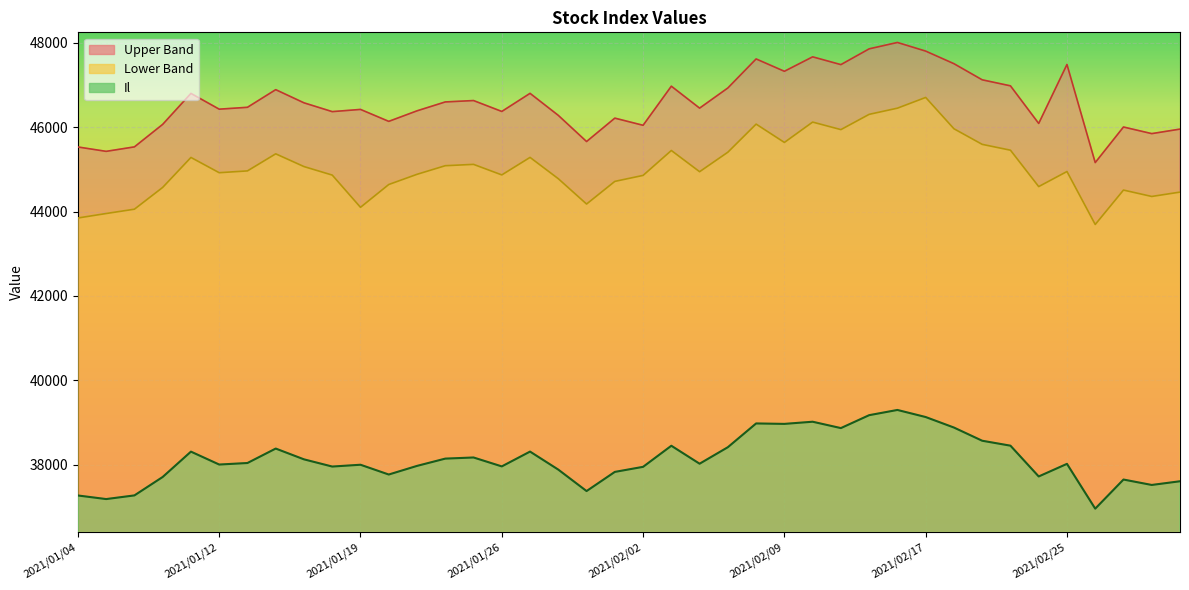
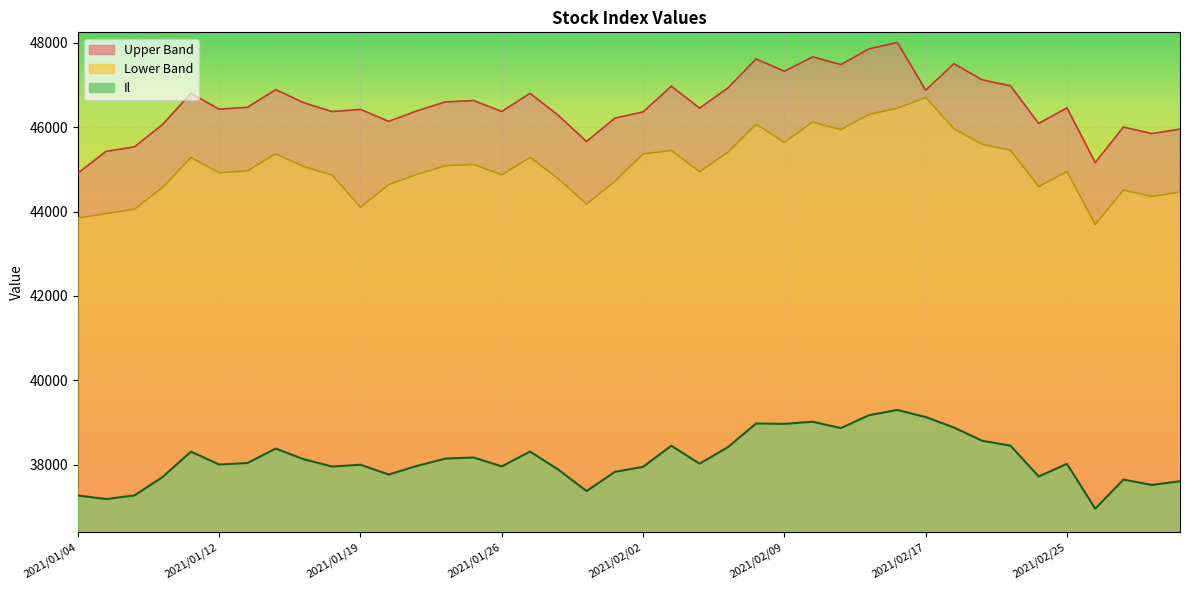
Upper Band, 2021/01/04: 45500 -> 44900
Upper Band, 2021/02/02: 46000 -> 46400
Lower Band, 2021/02/02: 44900 -> 45400
Upper Band, 2021/02/17: 47800 -> 46900
Upper Band, 2021/02/25: 47500 -> 46500
